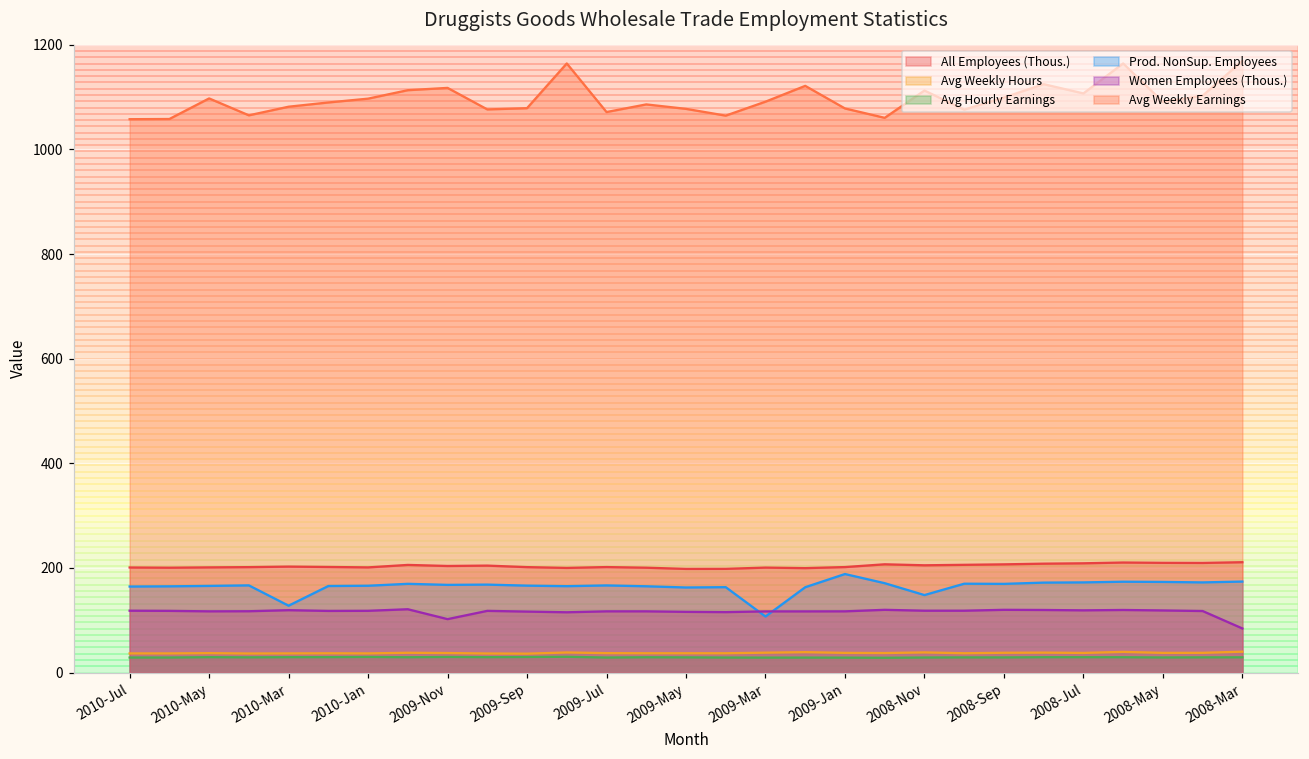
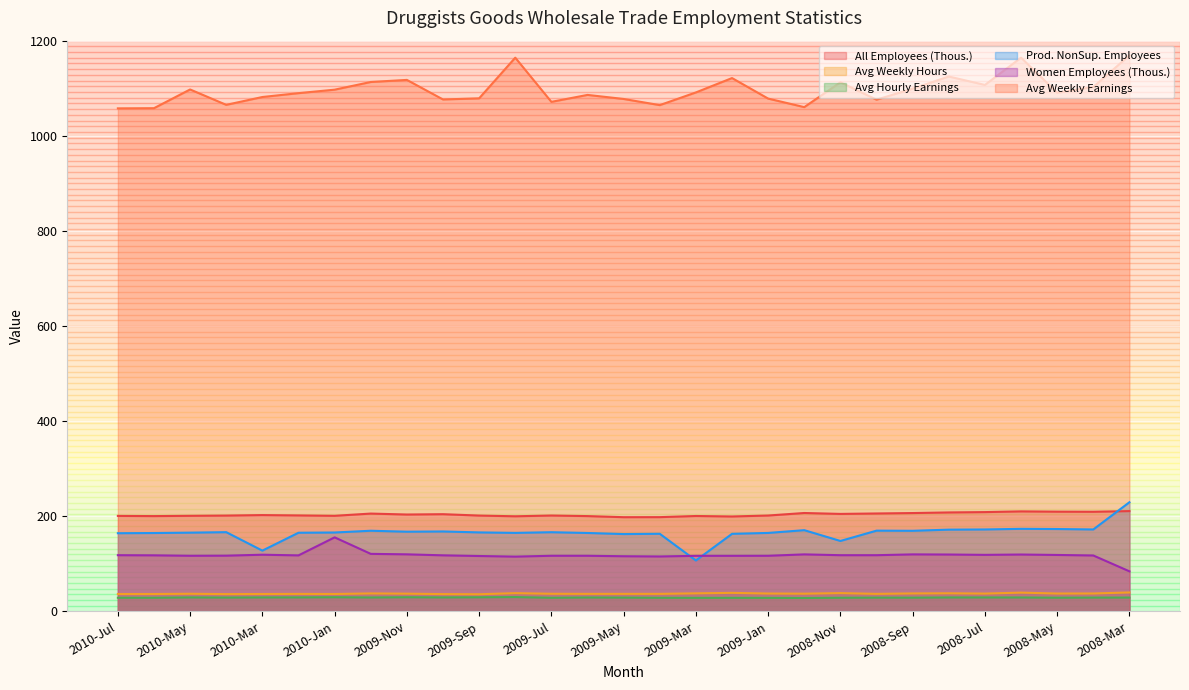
Women Employees (Thous.), 2010-Jan: 120 -> 160
Women Employees (Thous.), 2009-Nov: 100 -> 120
Prod. NonSup. Employees, 2009-Jan: 190 -> 170
Prod. NonSup. Employees, 2008-Mar: 170 -> 230
